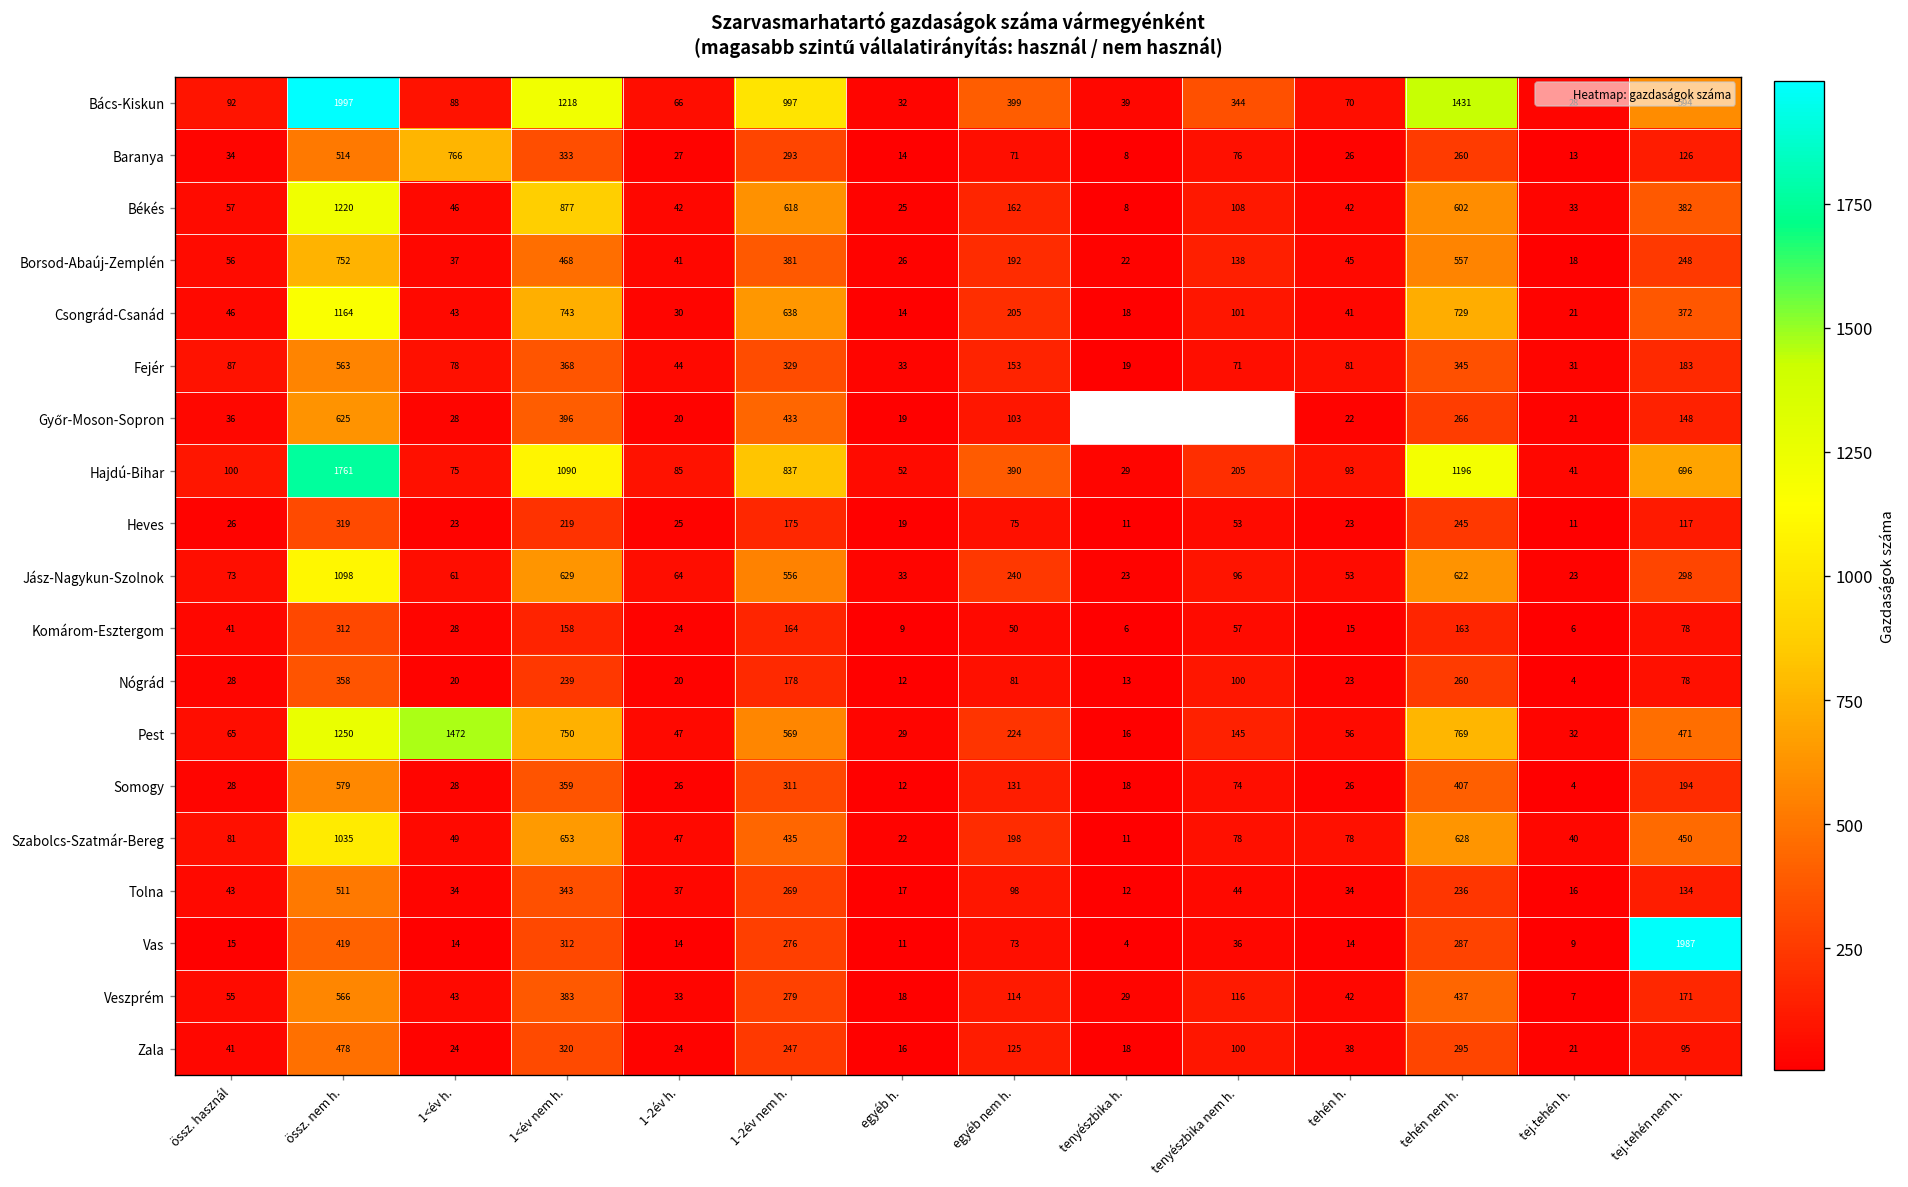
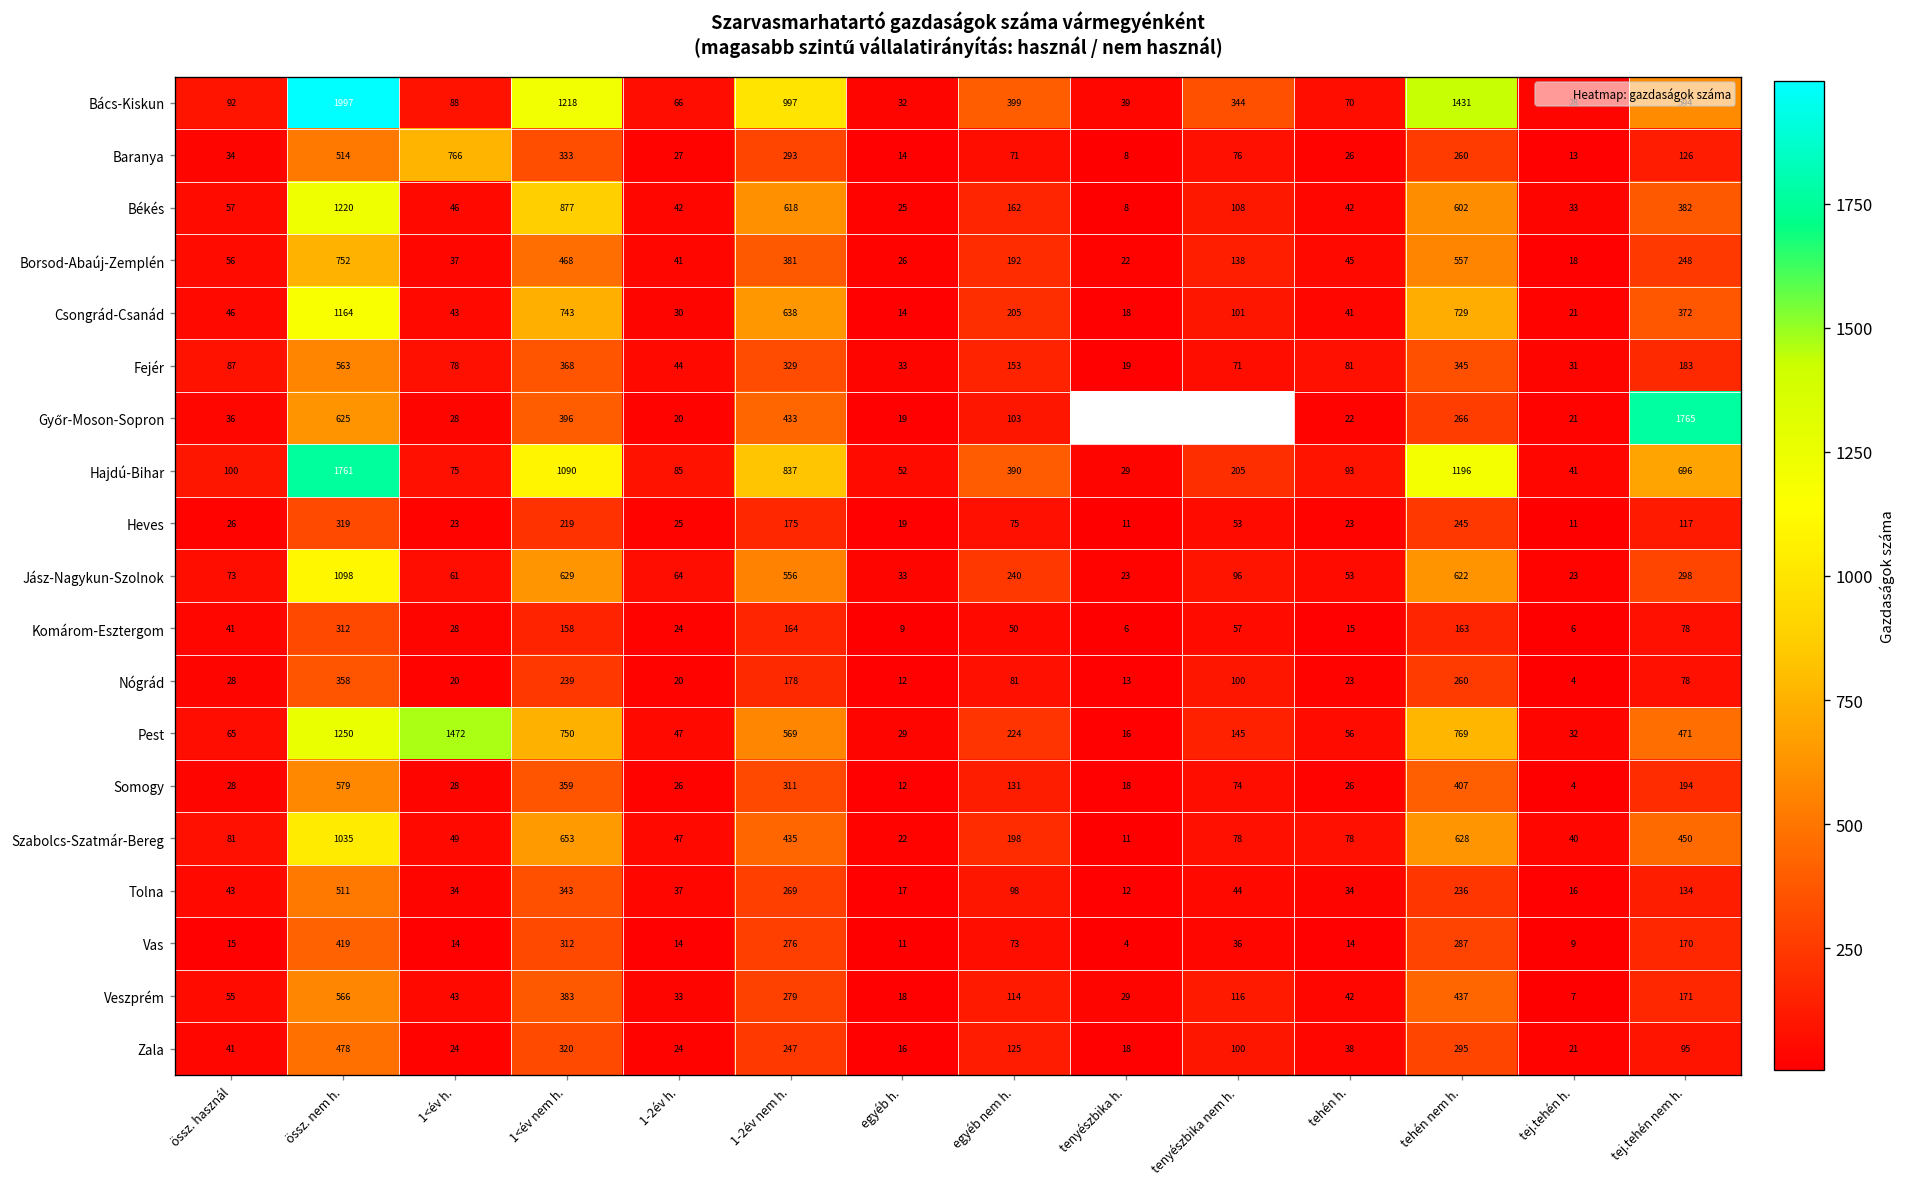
Győr-Moson-Sopron, tej.tehén nem h.: 148 -> 1765
Vas, tej.tehén nem h.: 1987 -> 170
